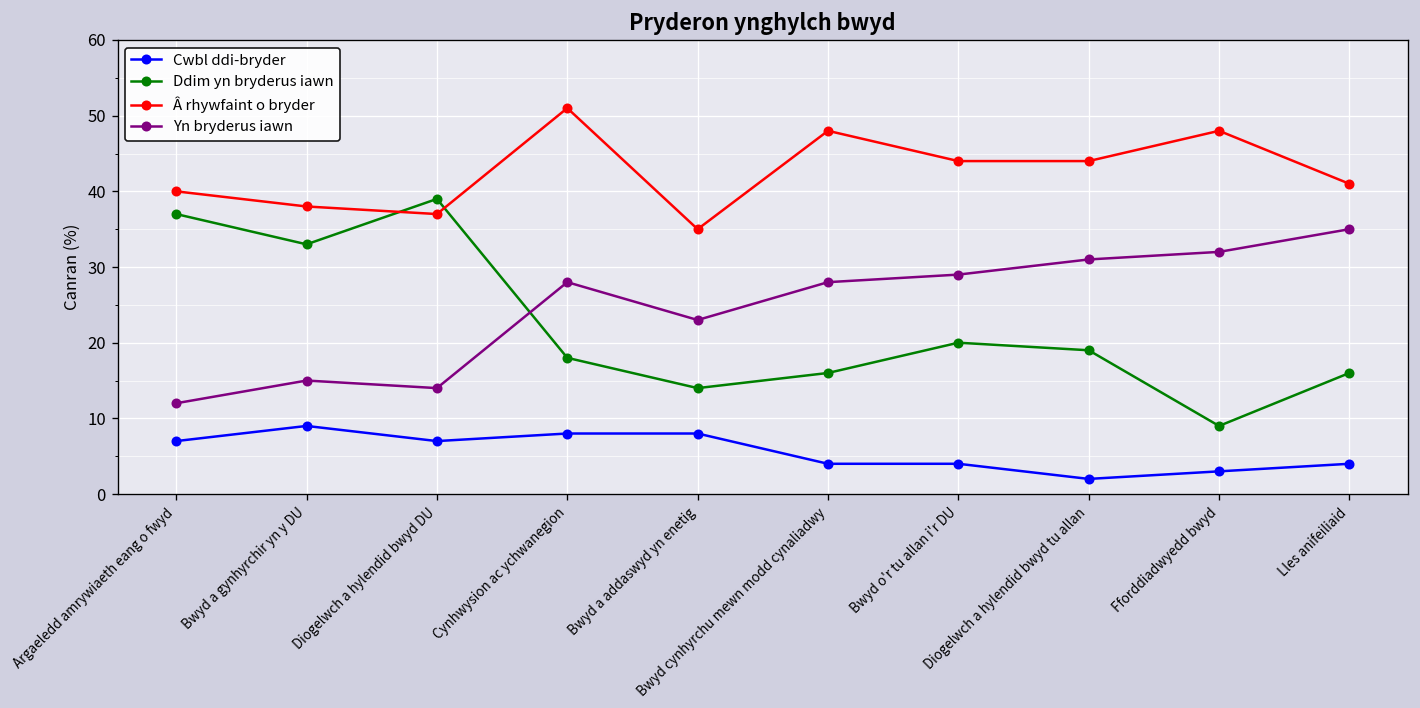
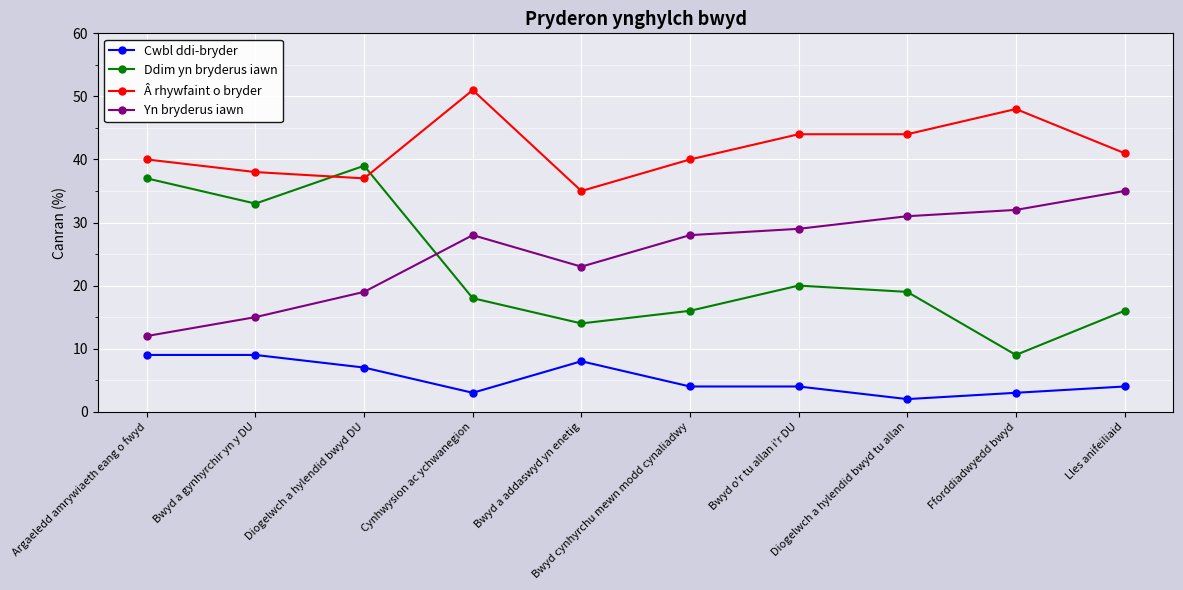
Cwbl ddi-bryder, Argaeledd amrywiaeth eang o fwyd: 7 -> 9
Yn bryderus iawn, Diogelwch a hylendid bwyd DU: 14 -> 19
Cwbl ddi-bryder, Cynhwysion ac ychwanegion: 8 -> 3
Â rhywfaint o bryder, Bwyd cynhyrchu mewn modd cynaliadwy: 48 -> 40
